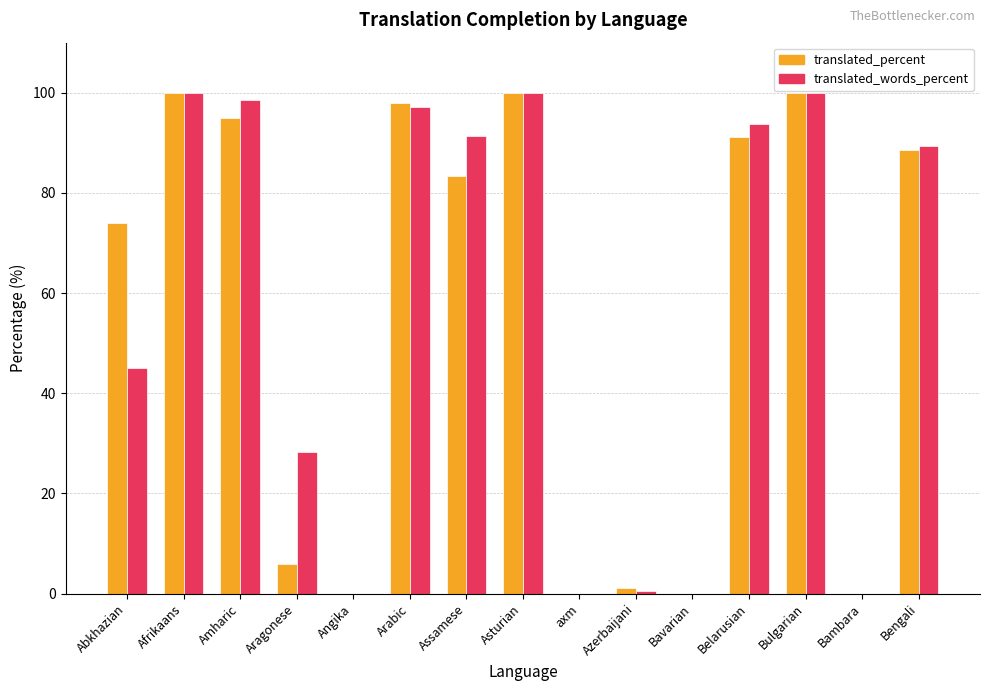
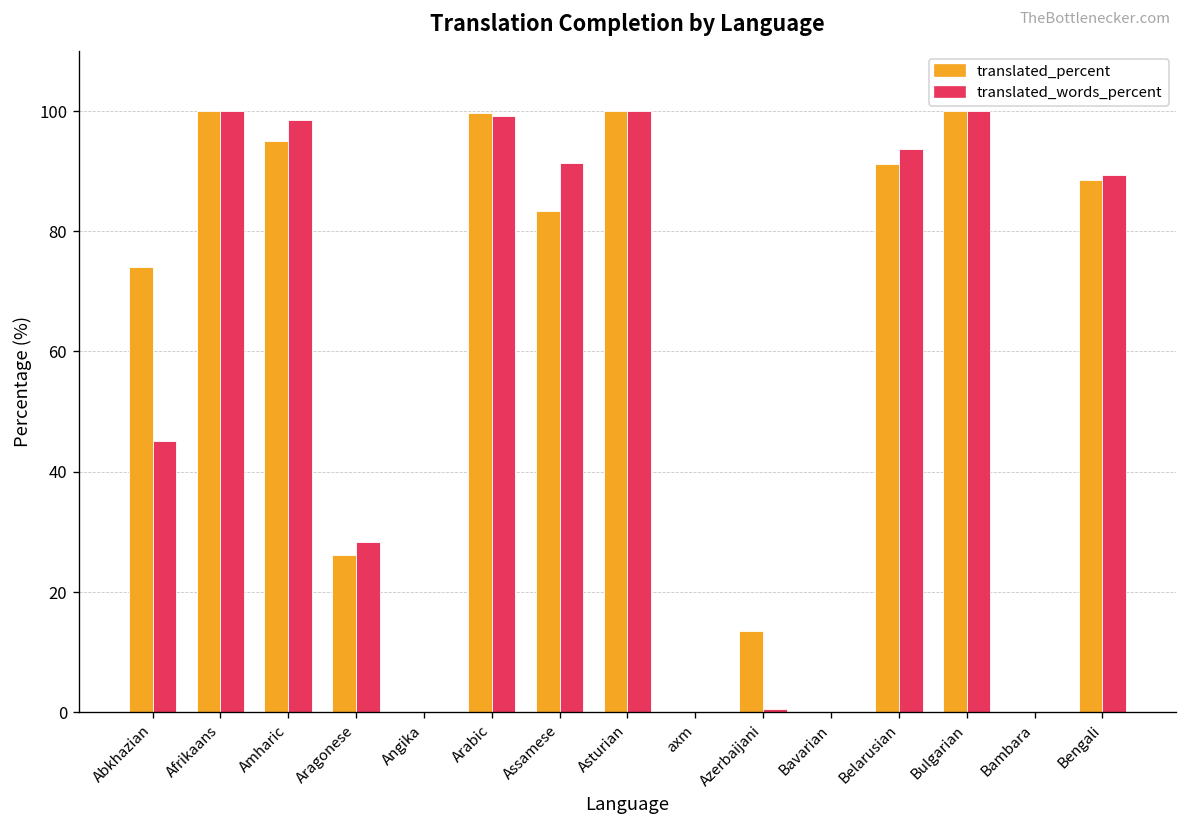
translated_percent, Aragonese: 6 -> 26
translated_percent, Arabic: 98 -> 100
translated_words_percent, Arabic: 97 -> 99
translated_percent, Azerbaijani: 1 -> 14
